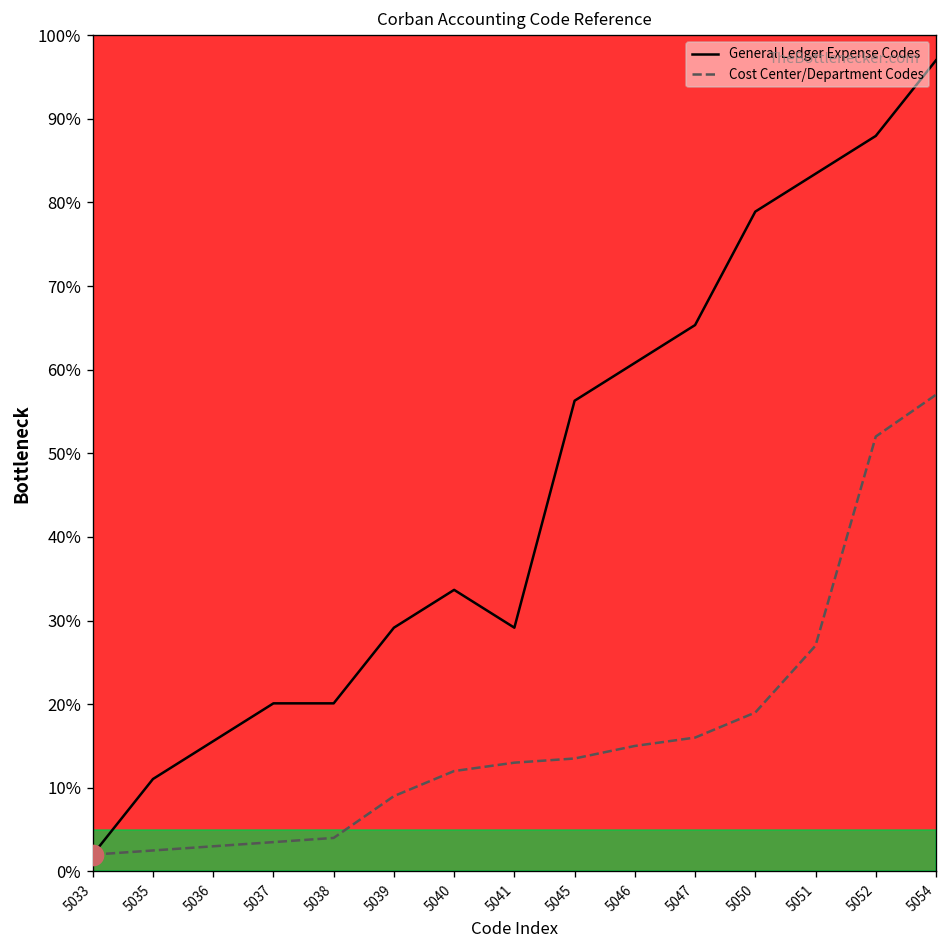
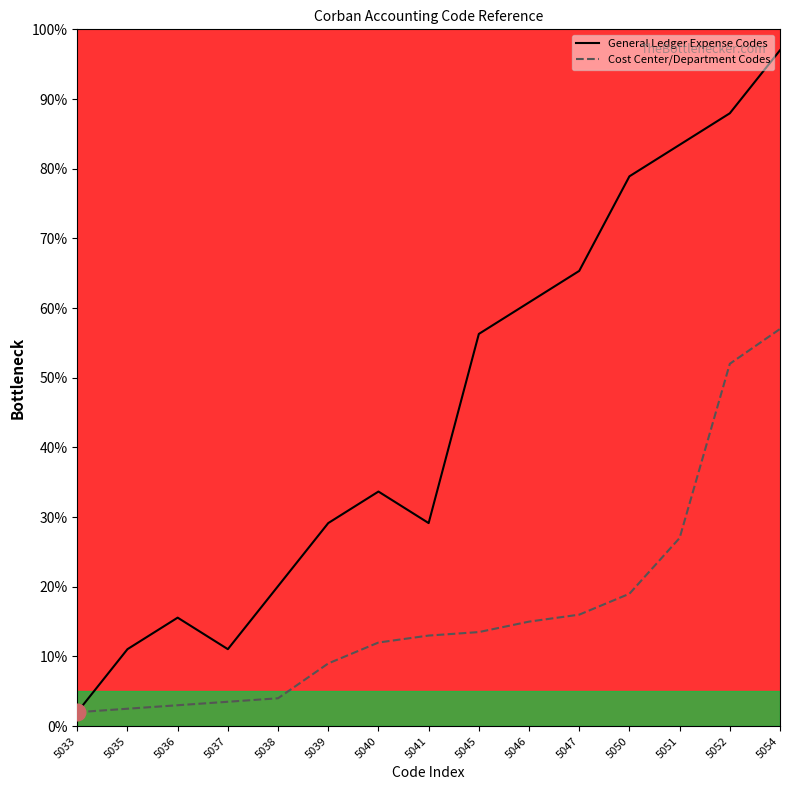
General Ledger Expense Codes, 5037: 20% -> 11%
